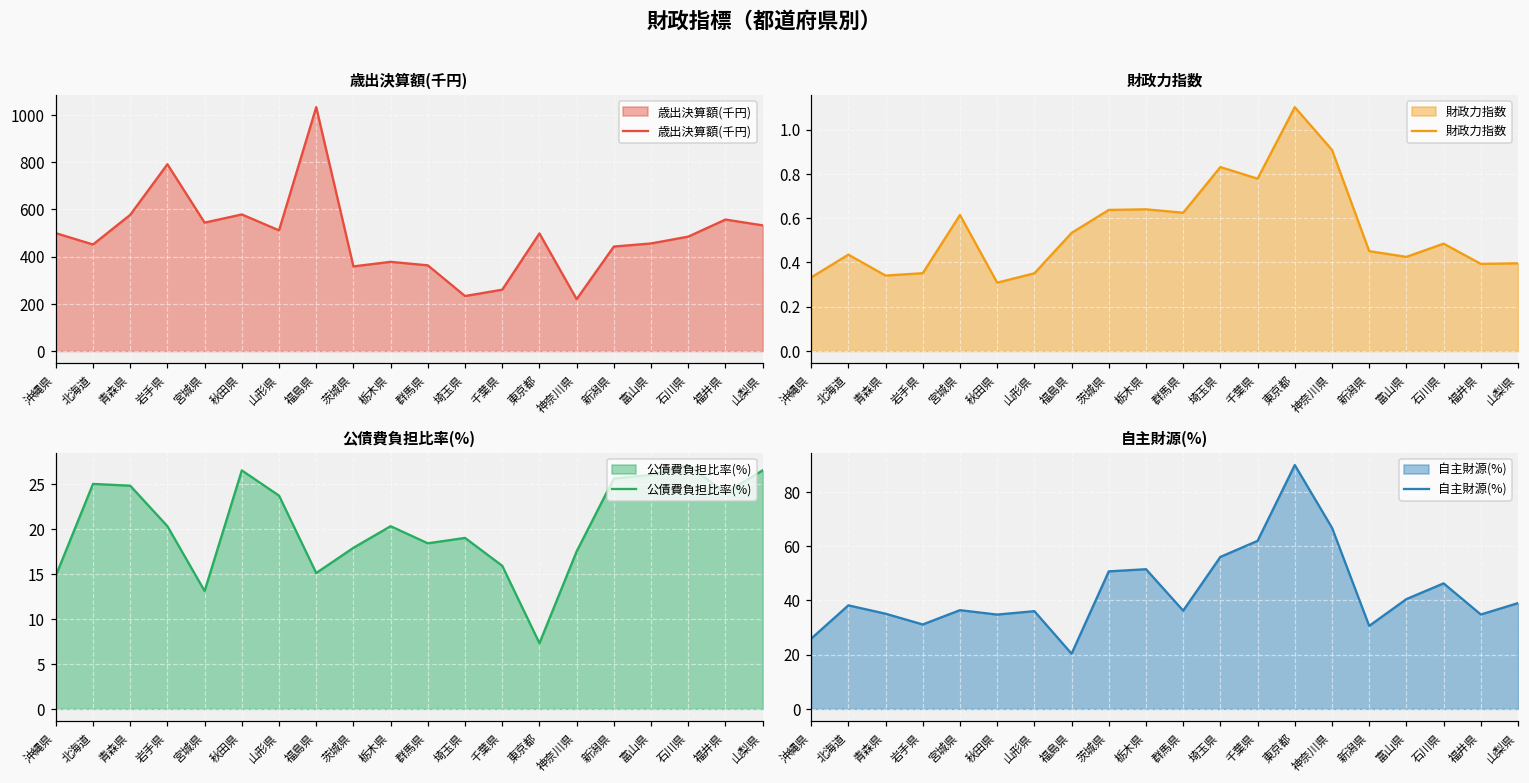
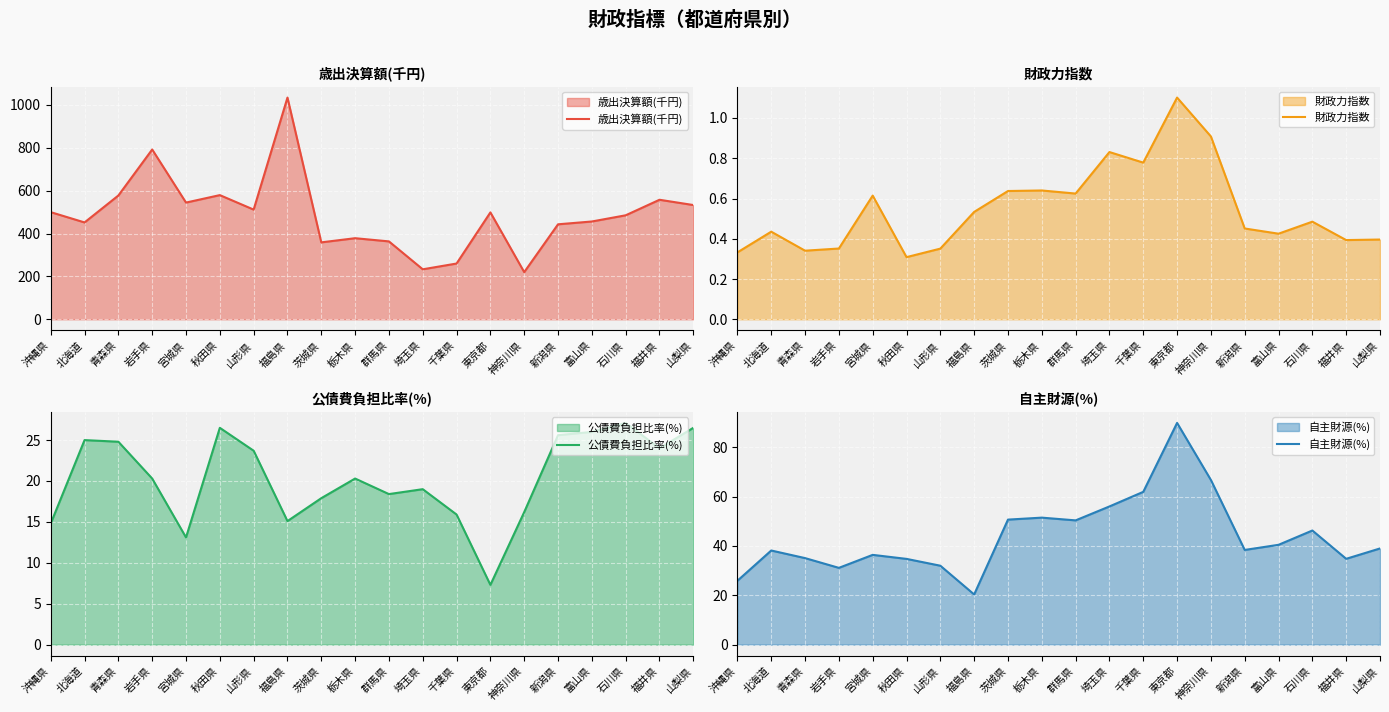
公債費負担比率(%), 神奈川県: 18 -> 16
自主財源(%), 山形県: 36 -> 32
自主財源(%), 群馬県: 36 -> 50
自主財源(%), 新潟県: 31 -> 38
